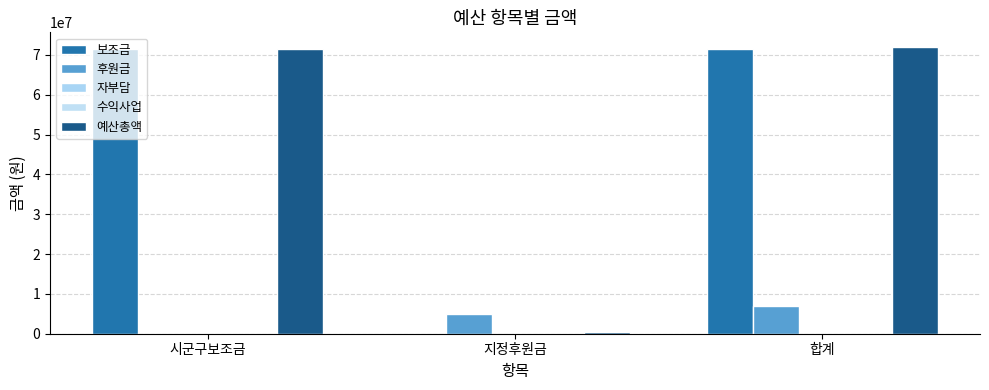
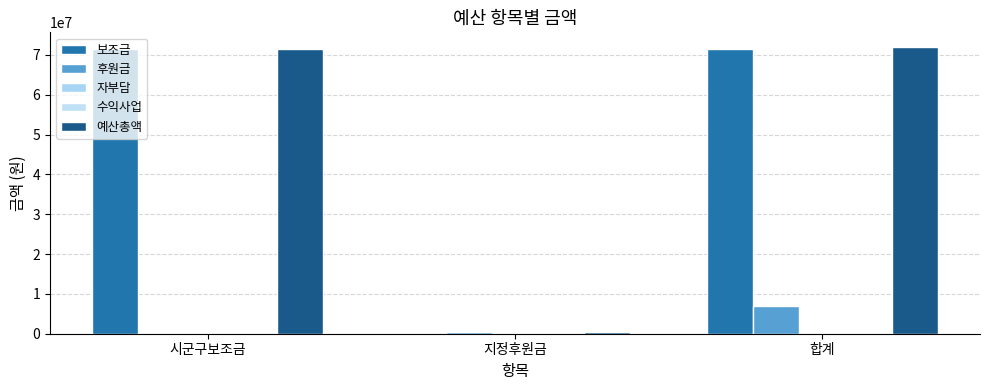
후원금, 지정후원금: 5000000 -> 1000000
